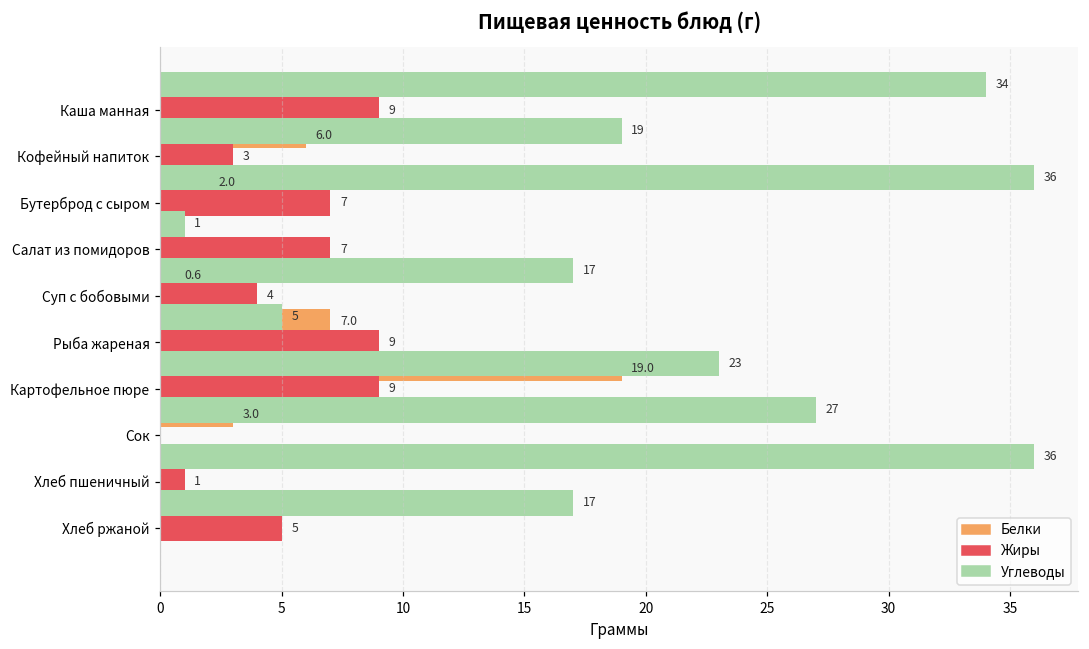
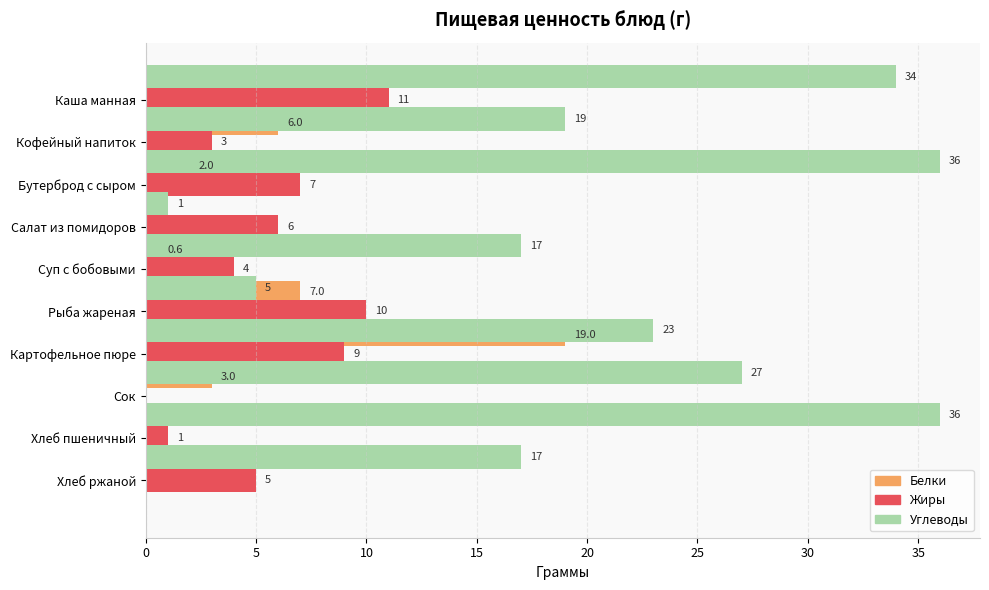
Жиры, Каша манная: 9 -> 11
Жиры, Салат из помидоров: 7 -> 6
Жиры, Рыба жареная: 9 -> 10
